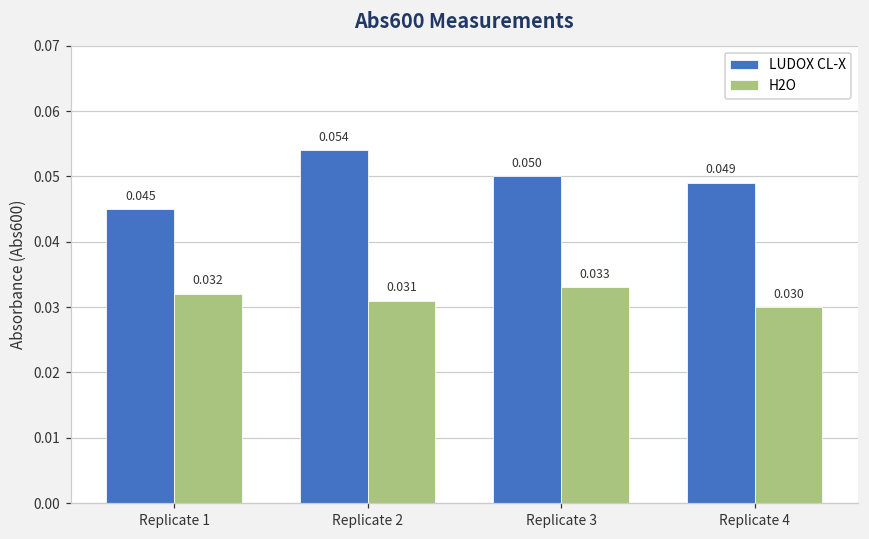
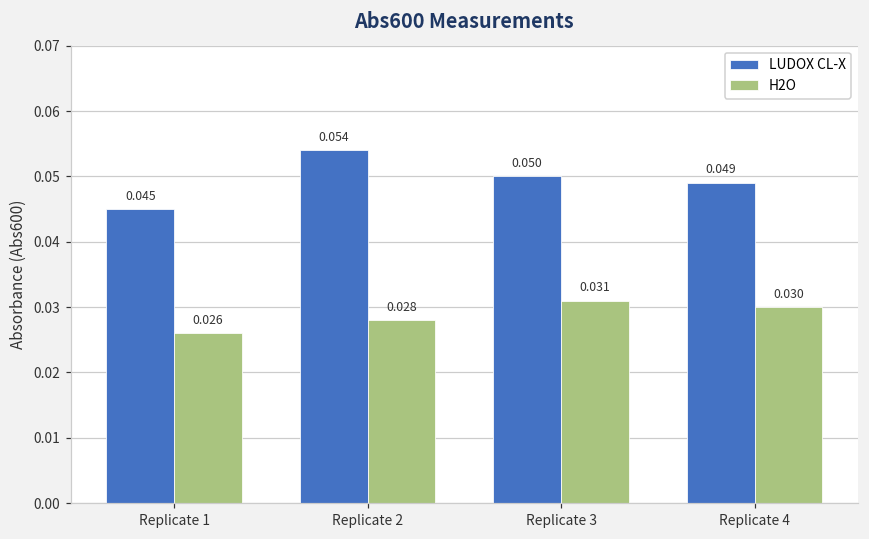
H2O, Replicate 1: 0.032 -> 0.026
H2O, Replicate 2: 0.031 -> 0.028
H2O, Replicate 3: 0.033 -> 0.031
